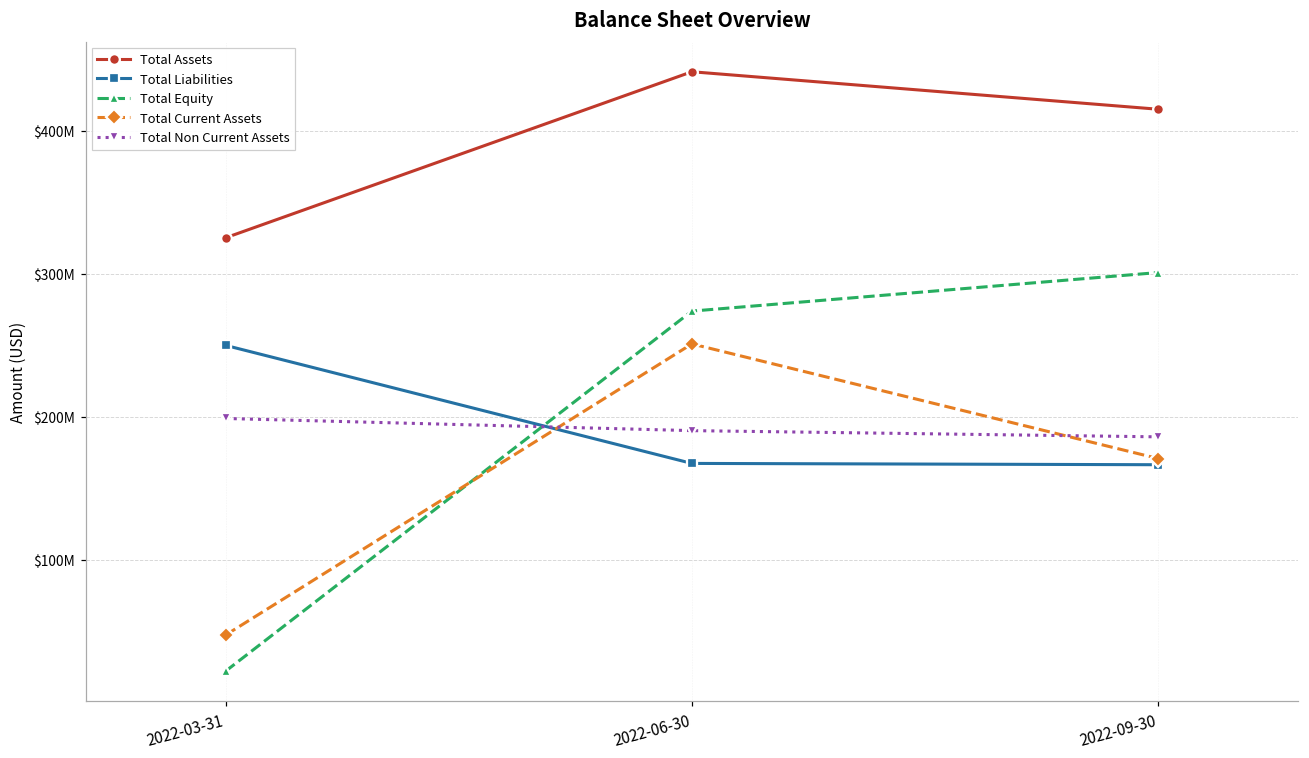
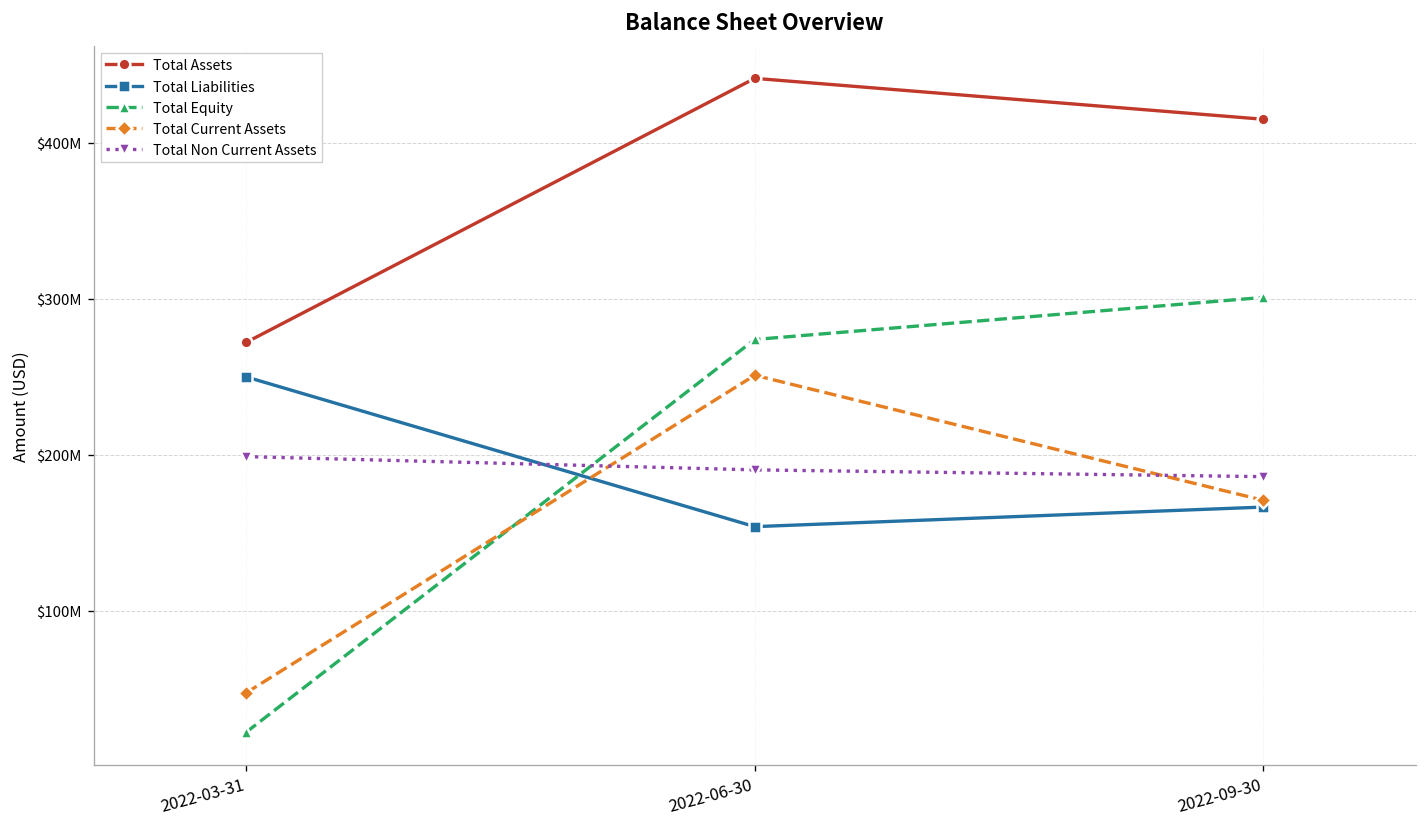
Total Assets, 2022-03-31: $325000000 -> $272000000
Total Liabilities, 2022-06-30: $167000000 -> $154000000
